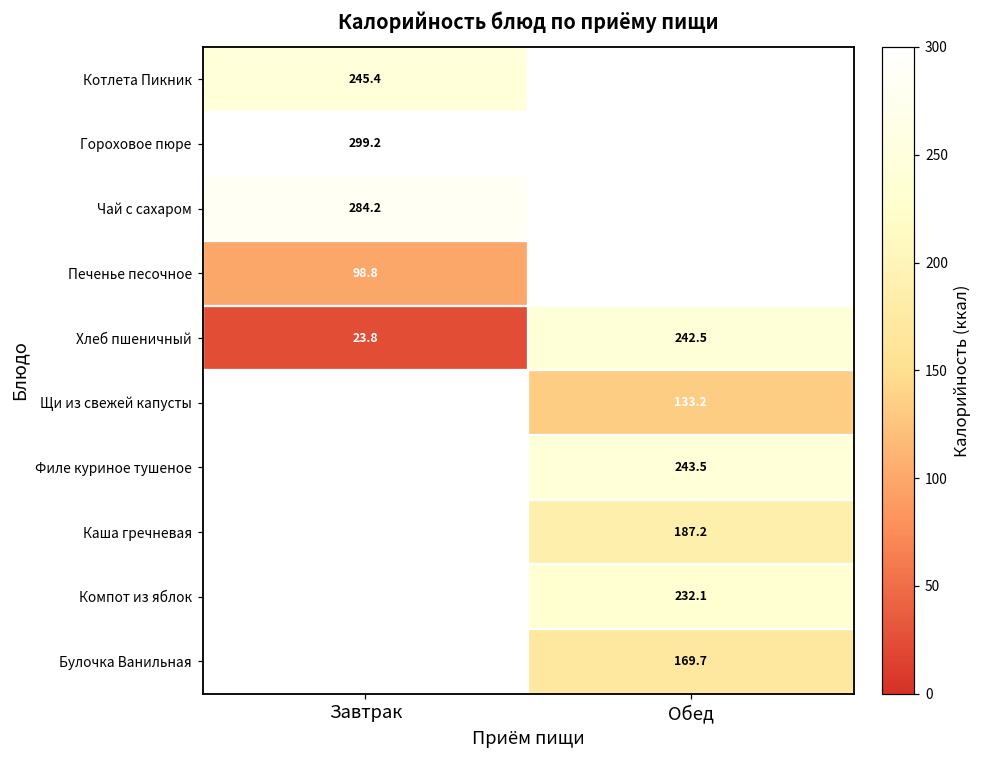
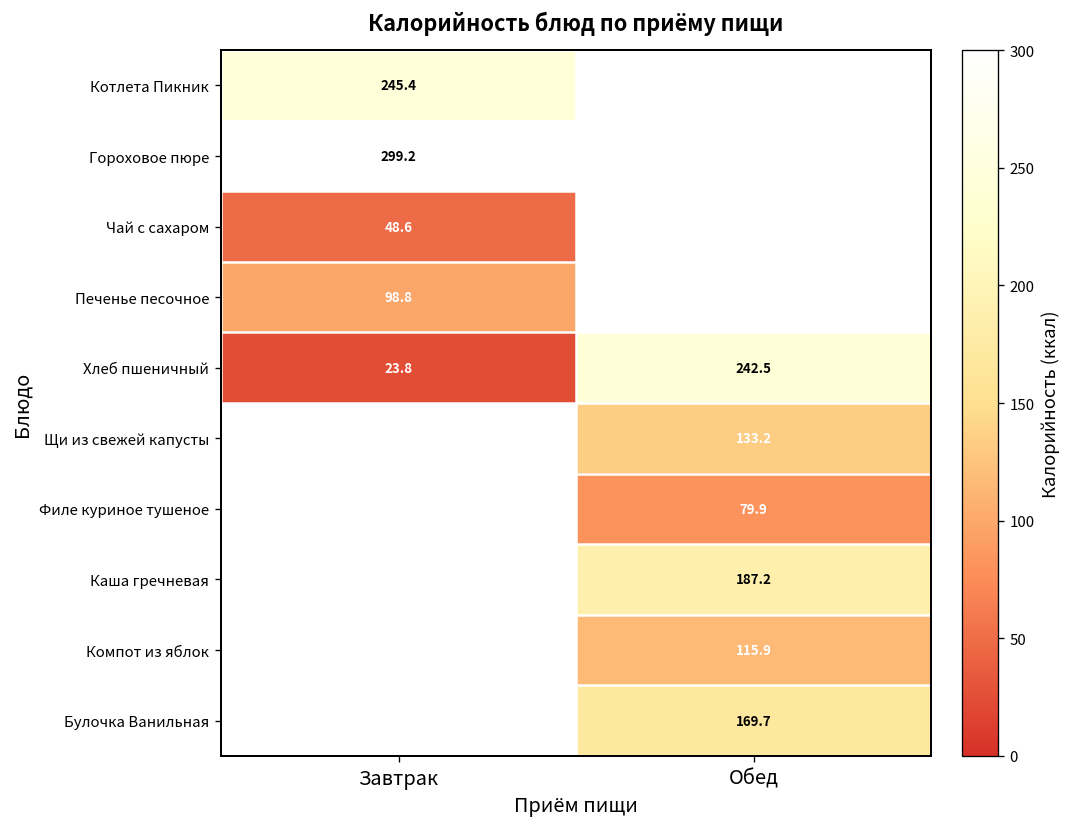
Чай с сахаром, Завтрак: 284.2 -> 48.6
Филе куриное тушеное, Обед: 243.5 -> 79.9
Компот из яблок, Обед: 232.1 -> 115.9
